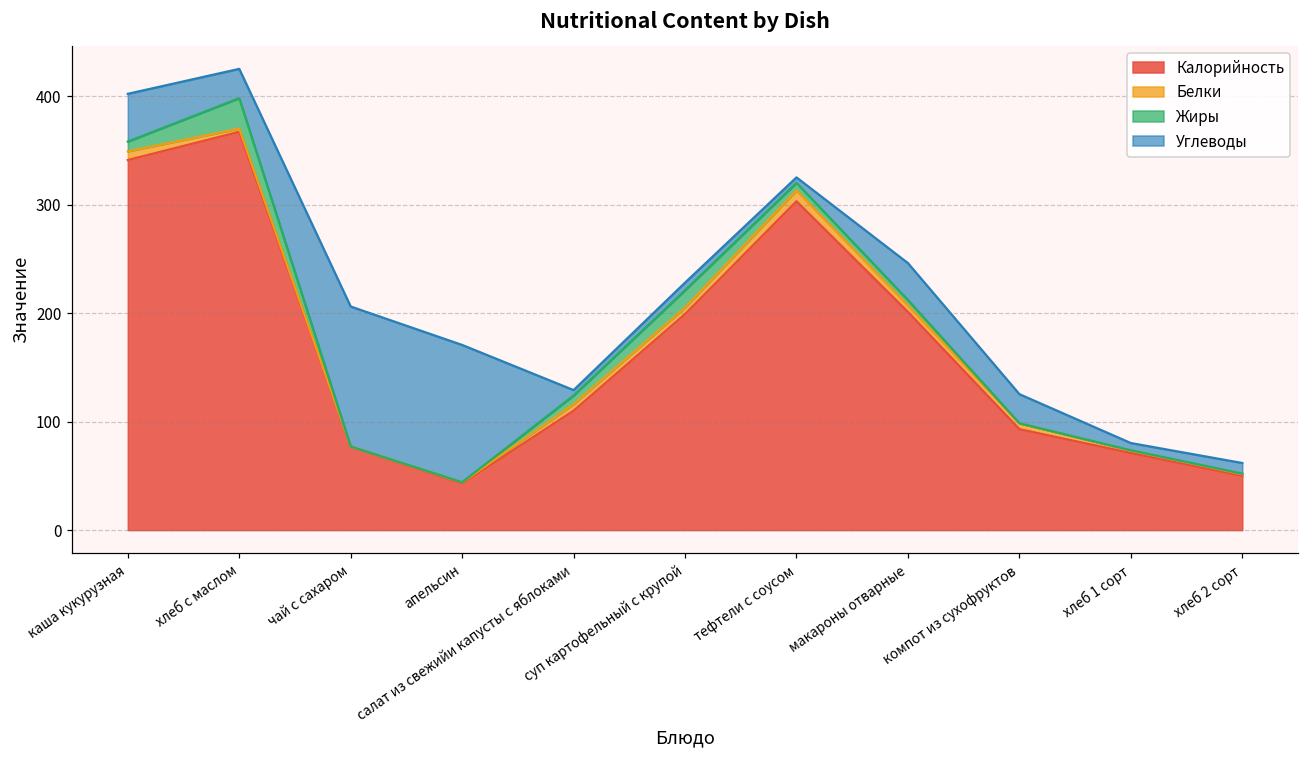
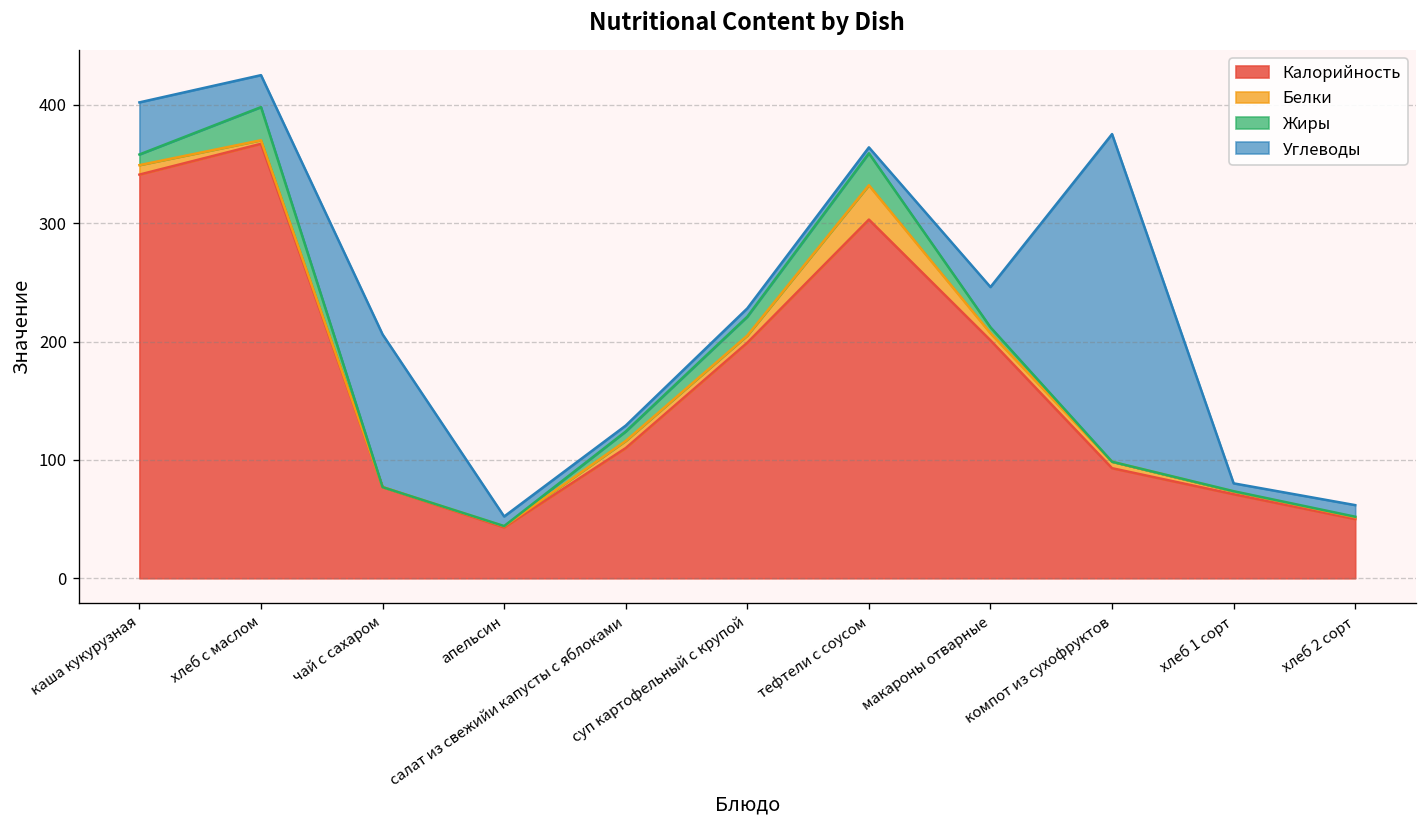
Углеводы, апельсин: 130 -> 10
Белки, тефтели с соусом: 10 -> 30
Жиры, тефтели с соусом: 10 -> 30
Углеводы, компот из сухофруктов: 30 -> 280
